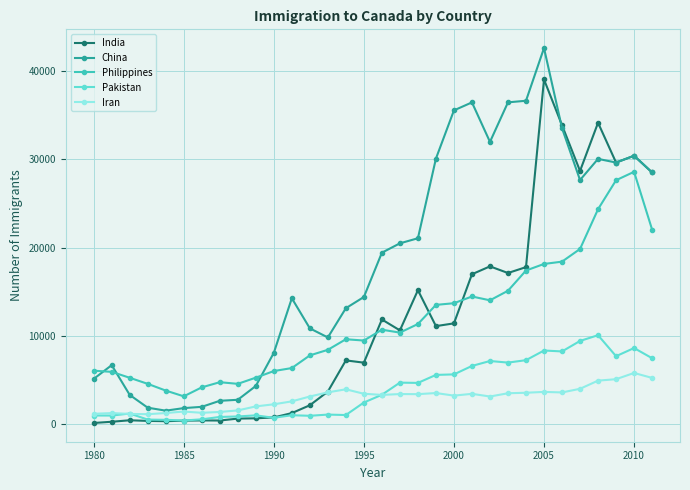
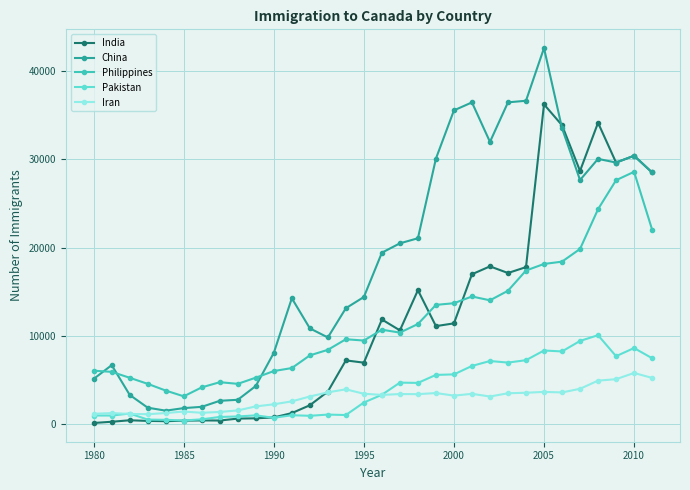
India, 2005: 39000 -> 36000
